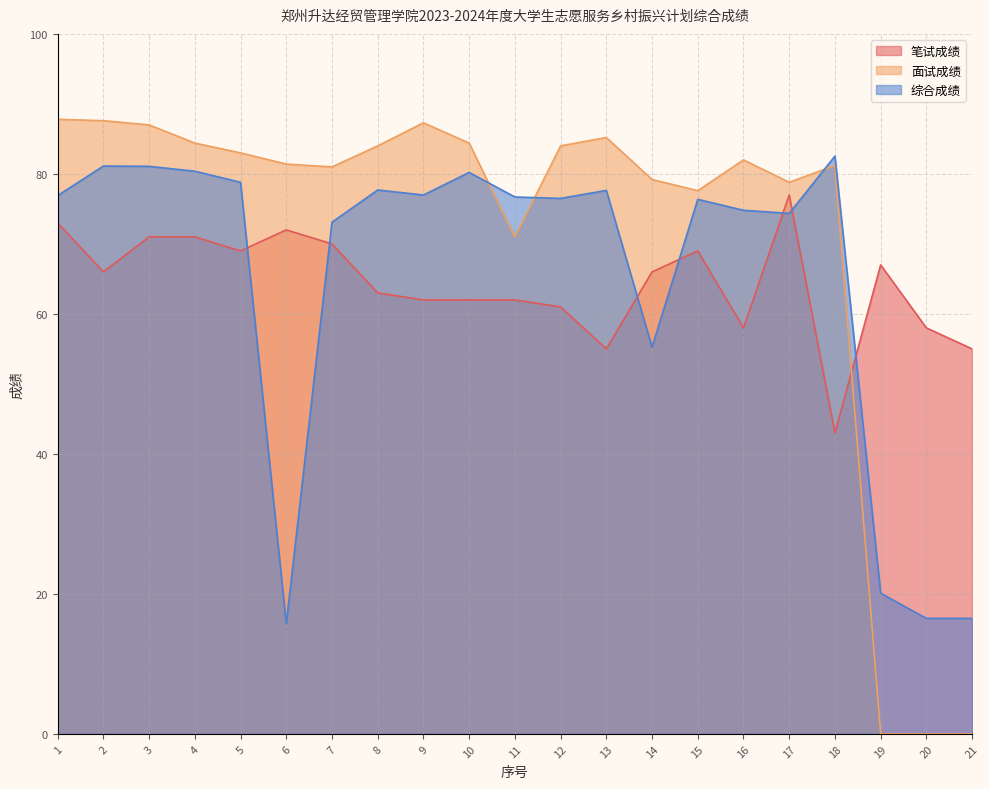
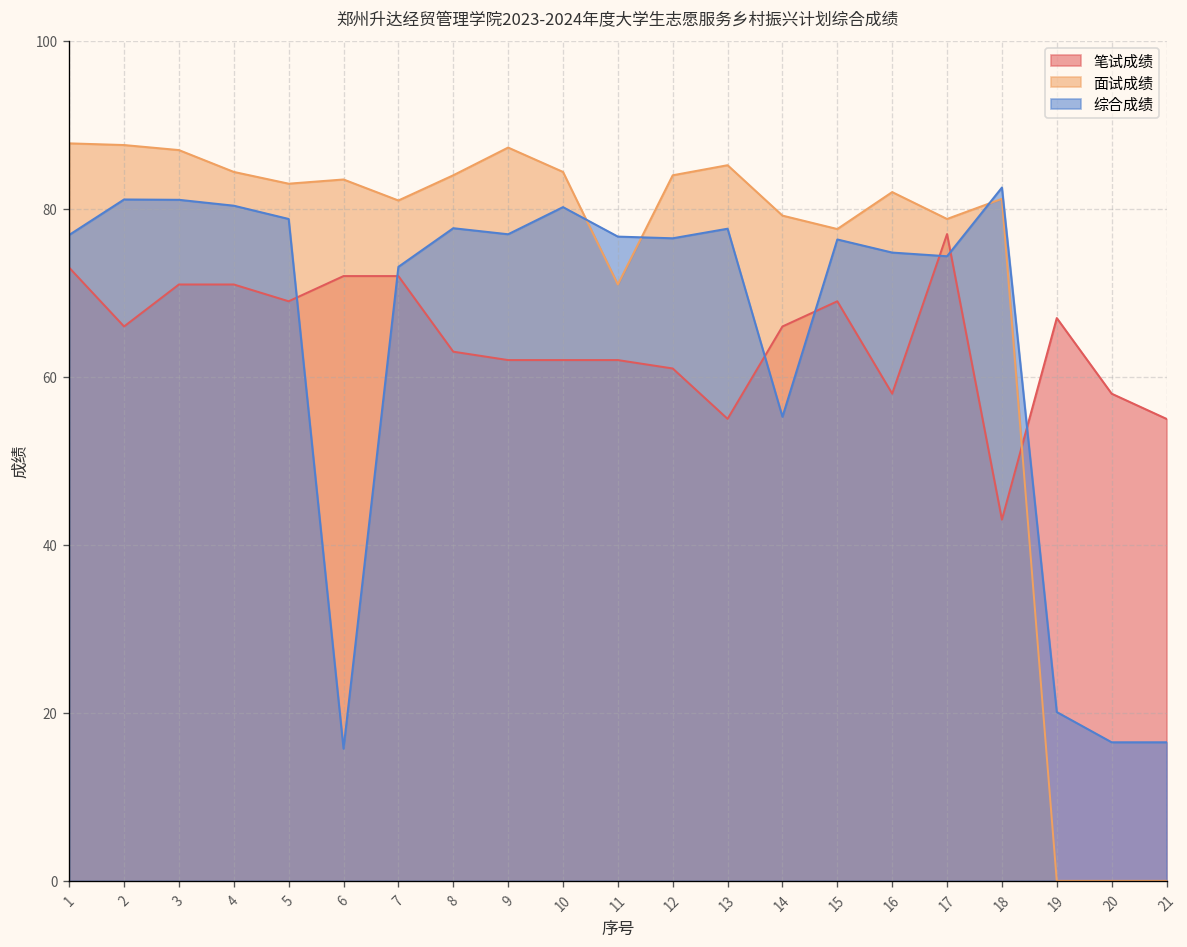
面试成绩, 6: 81 -> 84
笔试成绩, 7: 70 -> 72
